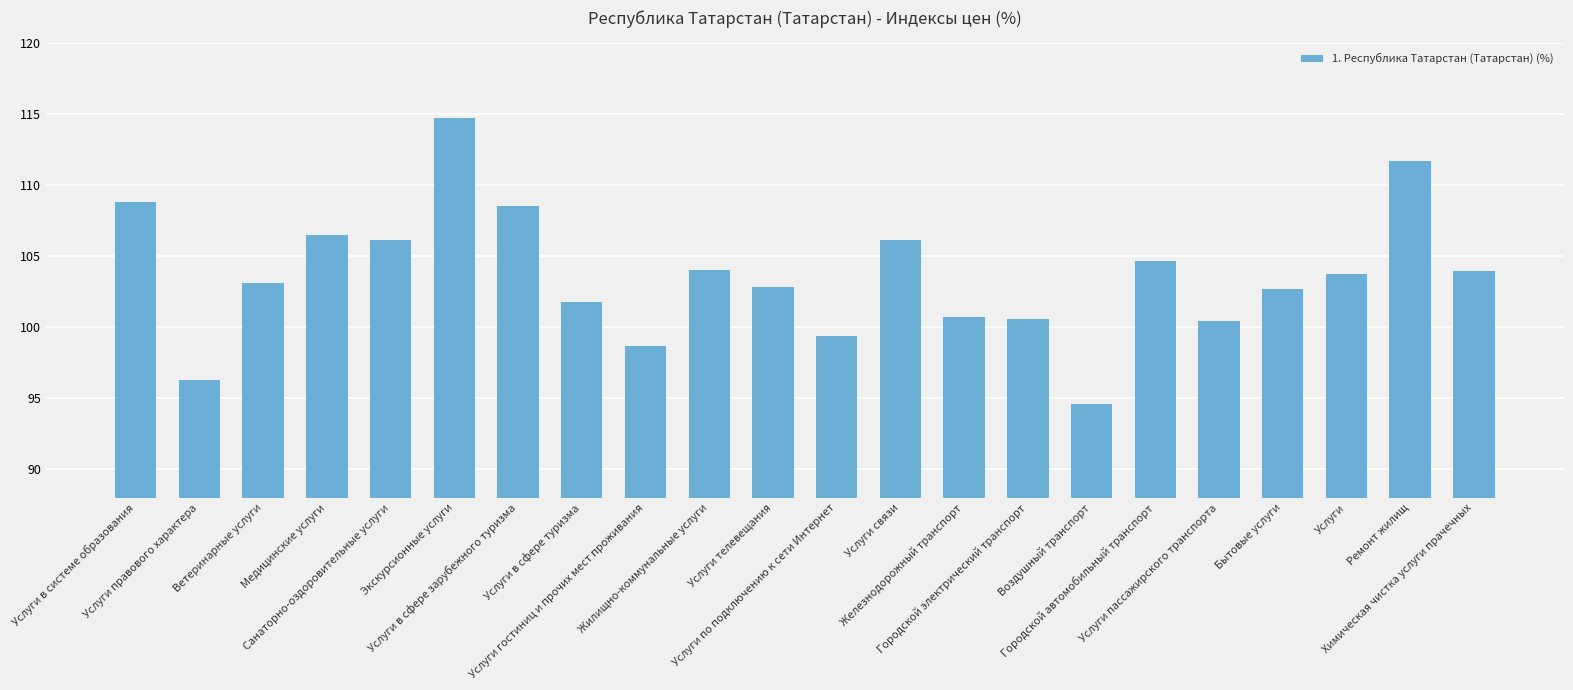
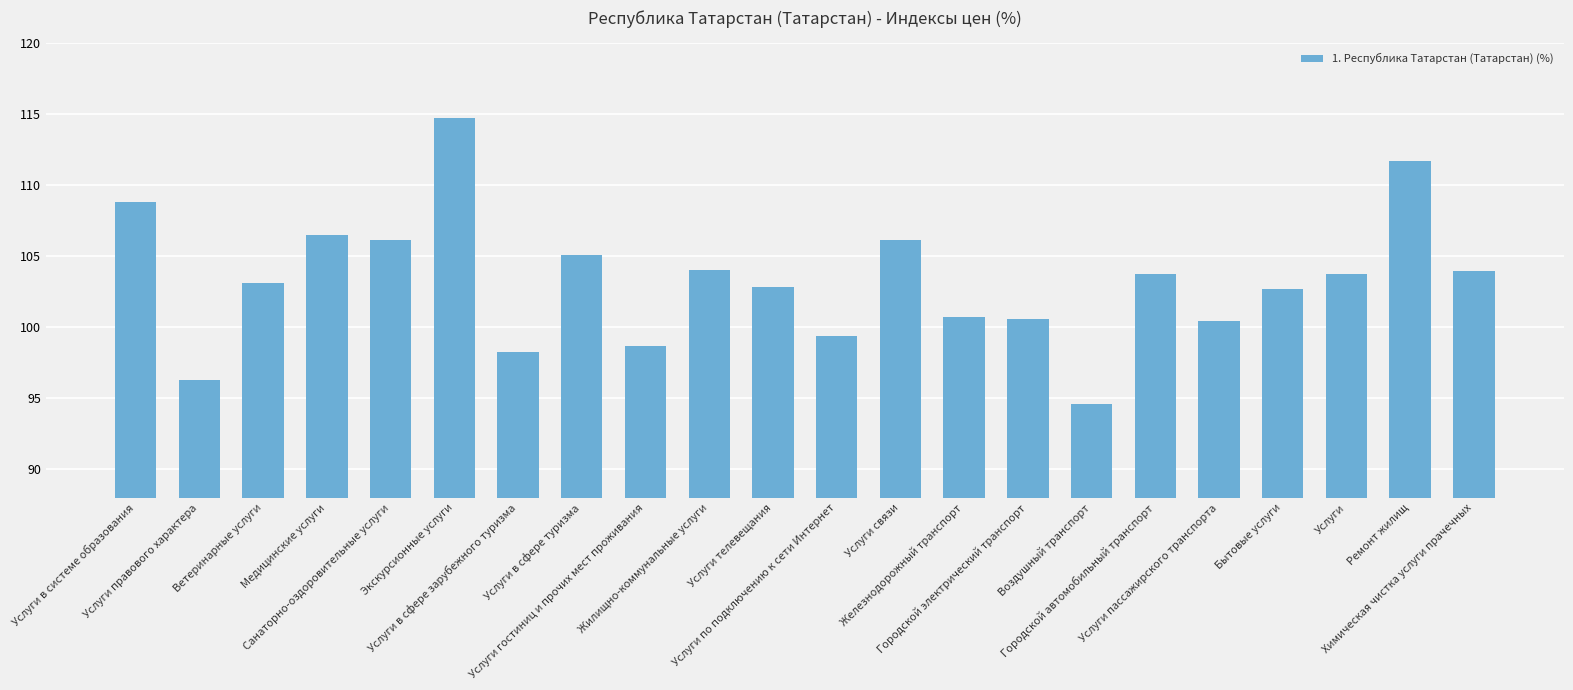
Услуги в сфере зарубежного туризма: 108.5 -> 98.3
Услуги в сфере туризма: 101.8 -> 105.1
Городской автомобильный транспорт: 104.7 -> 103.8
